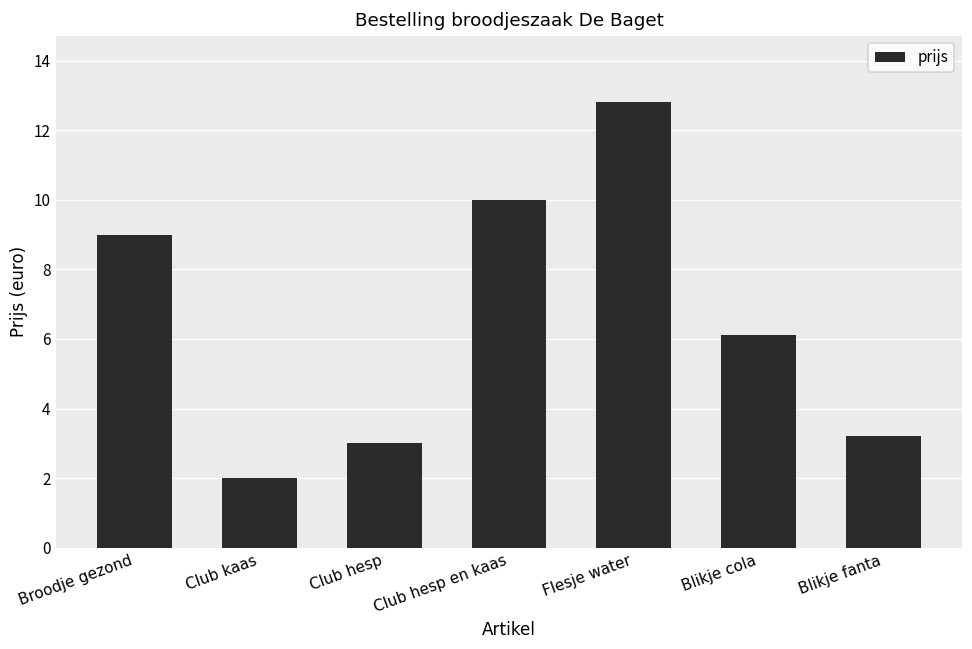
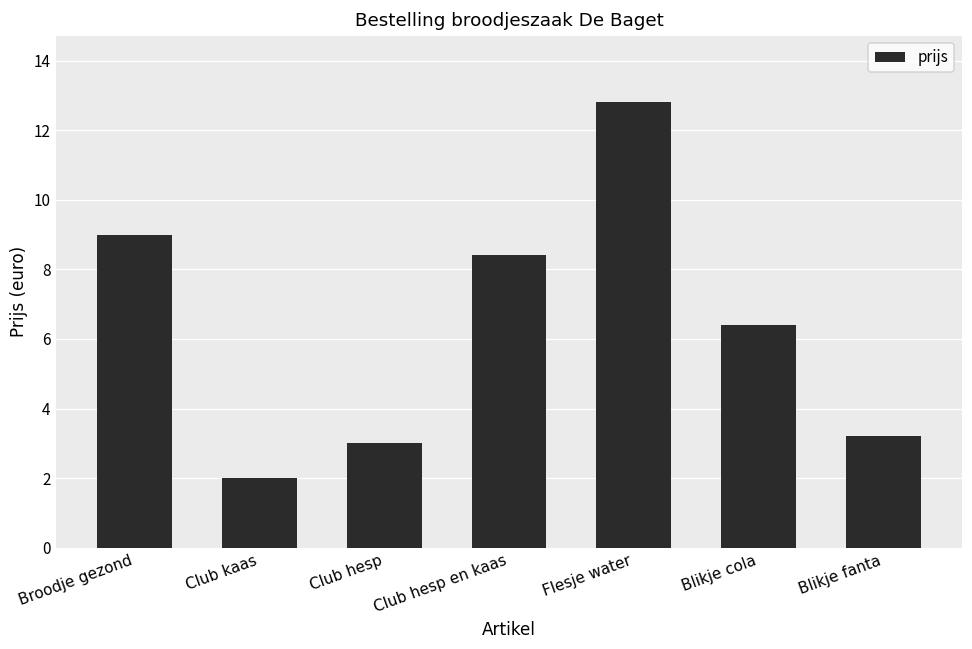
Club hesp en kaas: 10.0 -> 8.4
Blikje cola: 6.1 -> 6.4
